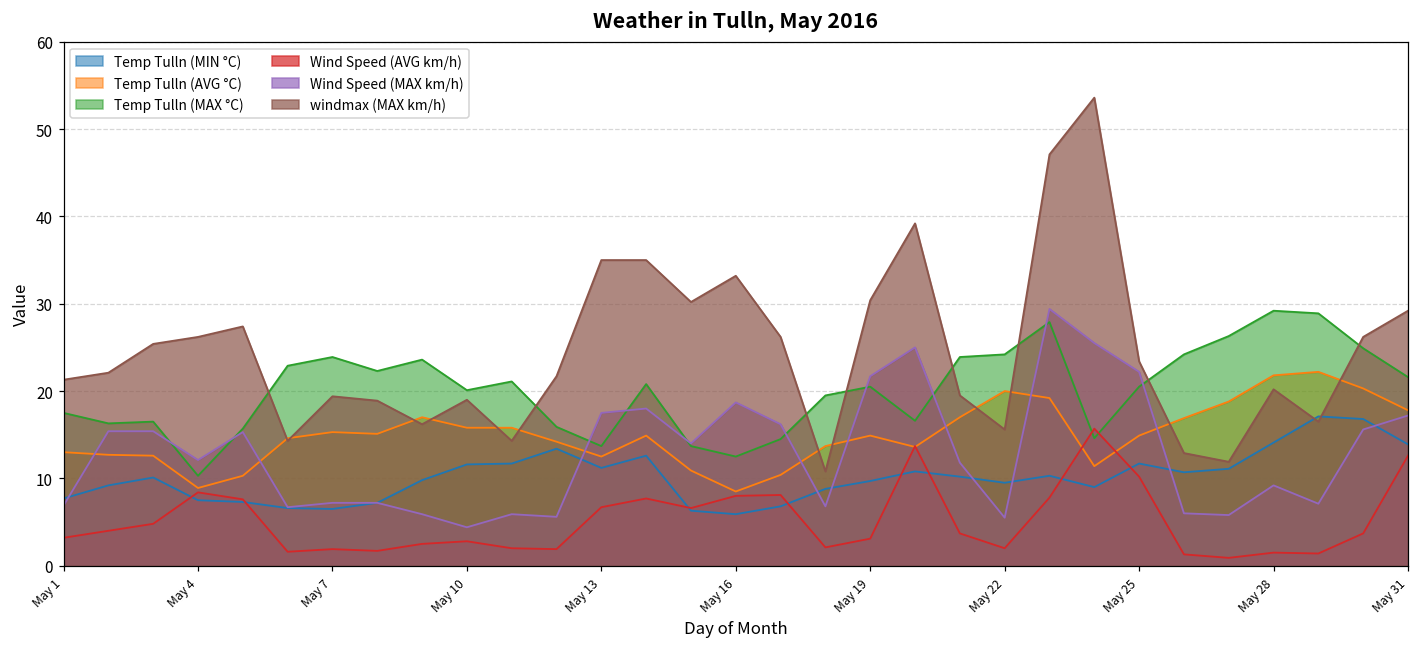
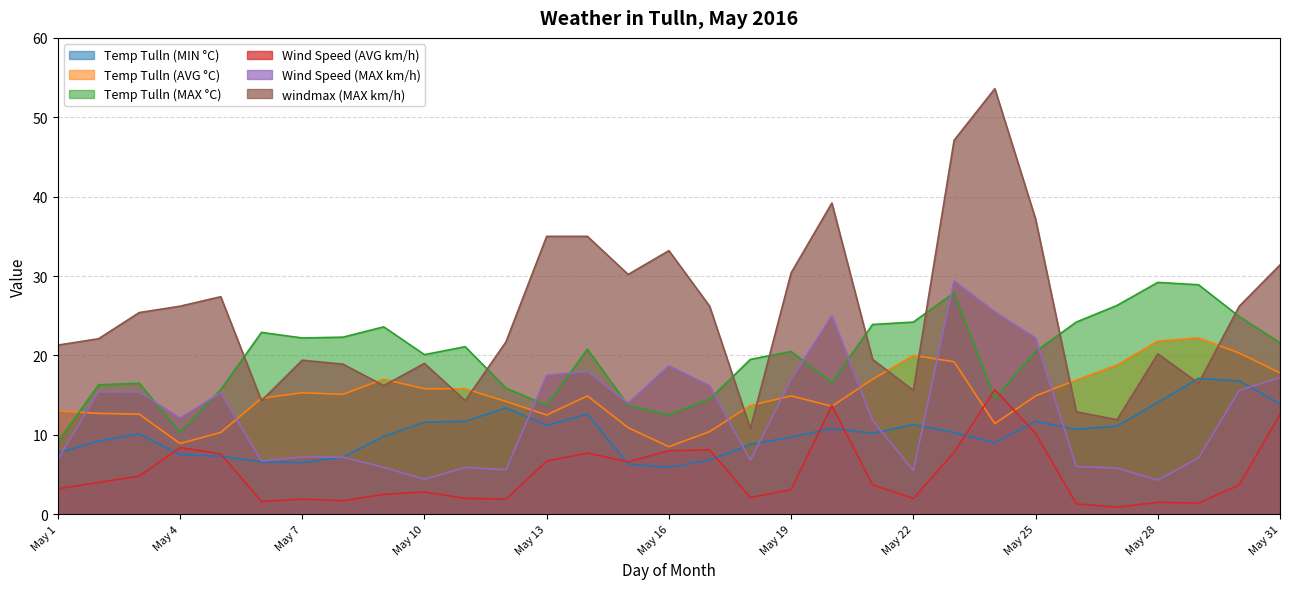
Temp Tulln (MAX °C), May 1: 18 -> 9
Temp Tulln (MAX °C), May 7: 24 -> 22
Wind Speed (MAX km/h), May 19: 22 -> 17
Temp Tulln (MIN °C), May 22: 10 -> 11
windmax (MAX km/h), May 25: 23 -> 37
Wind Speed (MAX km/h), May 28: 9 -> 4
windmax (MAX km/h), May 31: 29 -> 31
